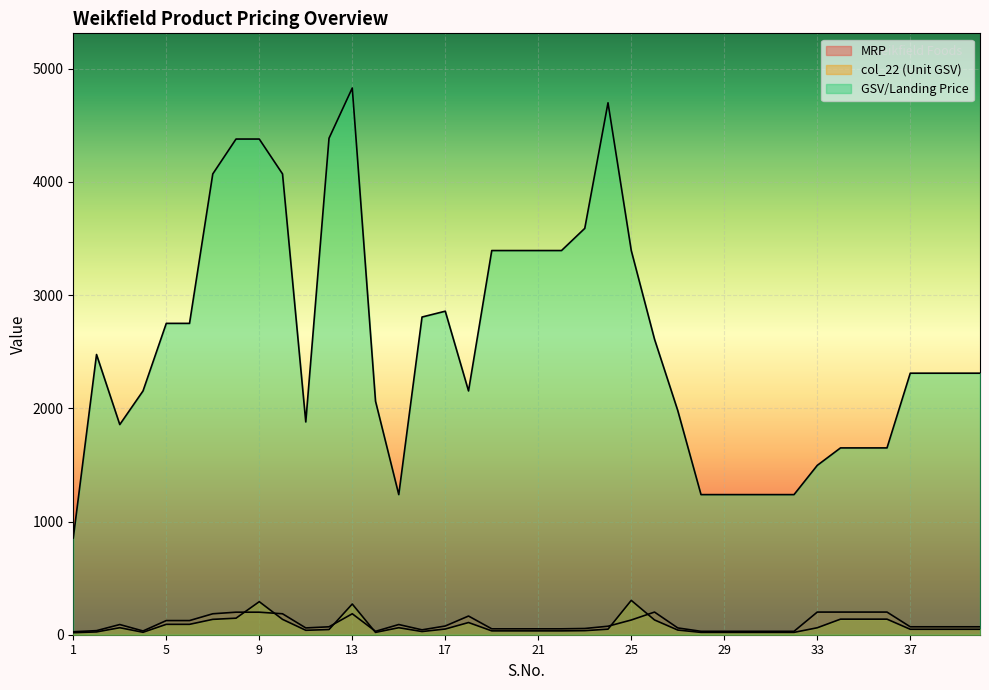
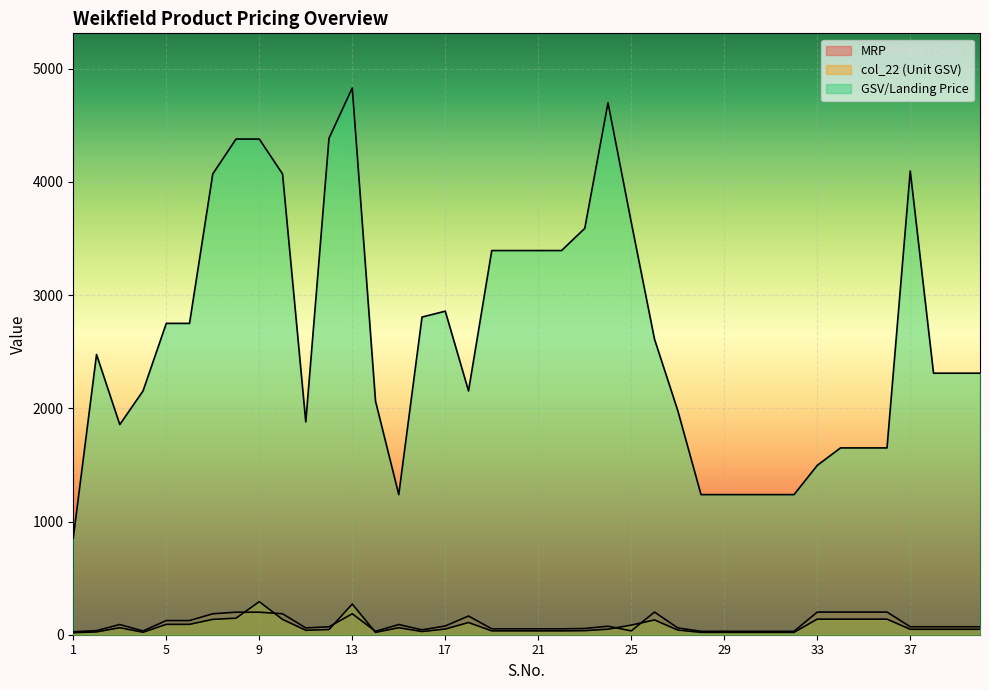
MRP, 25: 130 -> 30
col_22 (Unit GSV), 25: 300 -> 80
GSV/Landing Price, 25: 3390 -> 3640
col_22 (Unit GSV), 33: 60 -> 140
GSV/Landing Price, 37: 2310 -> 4100
